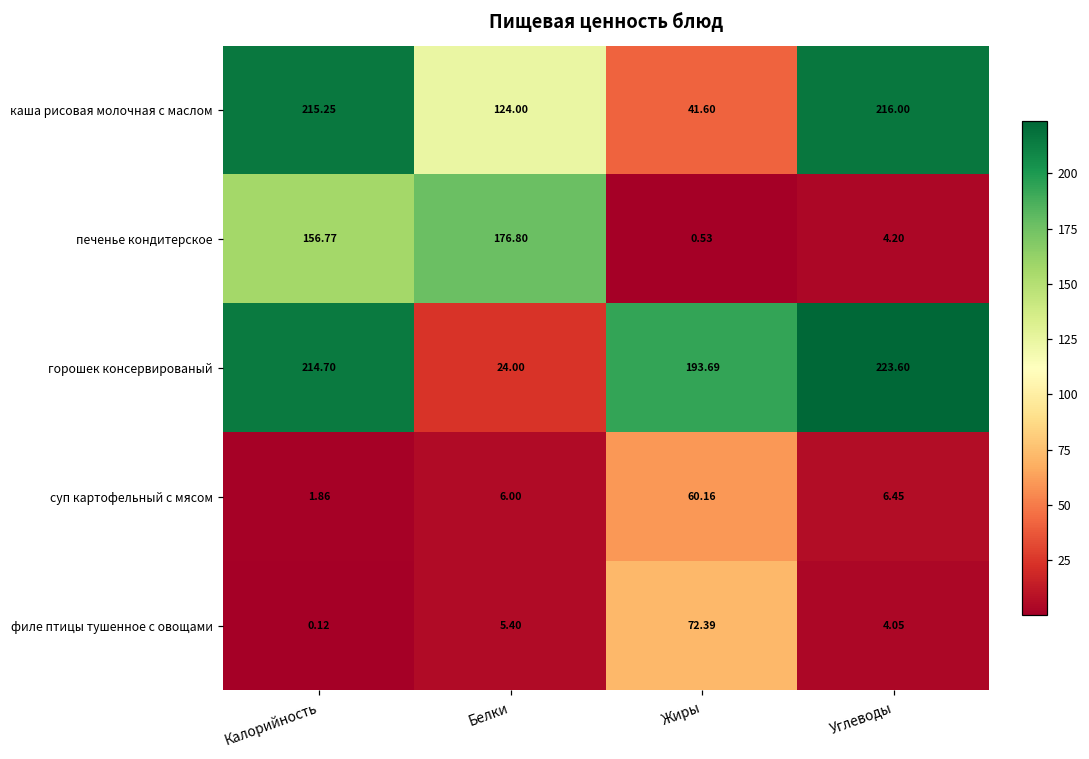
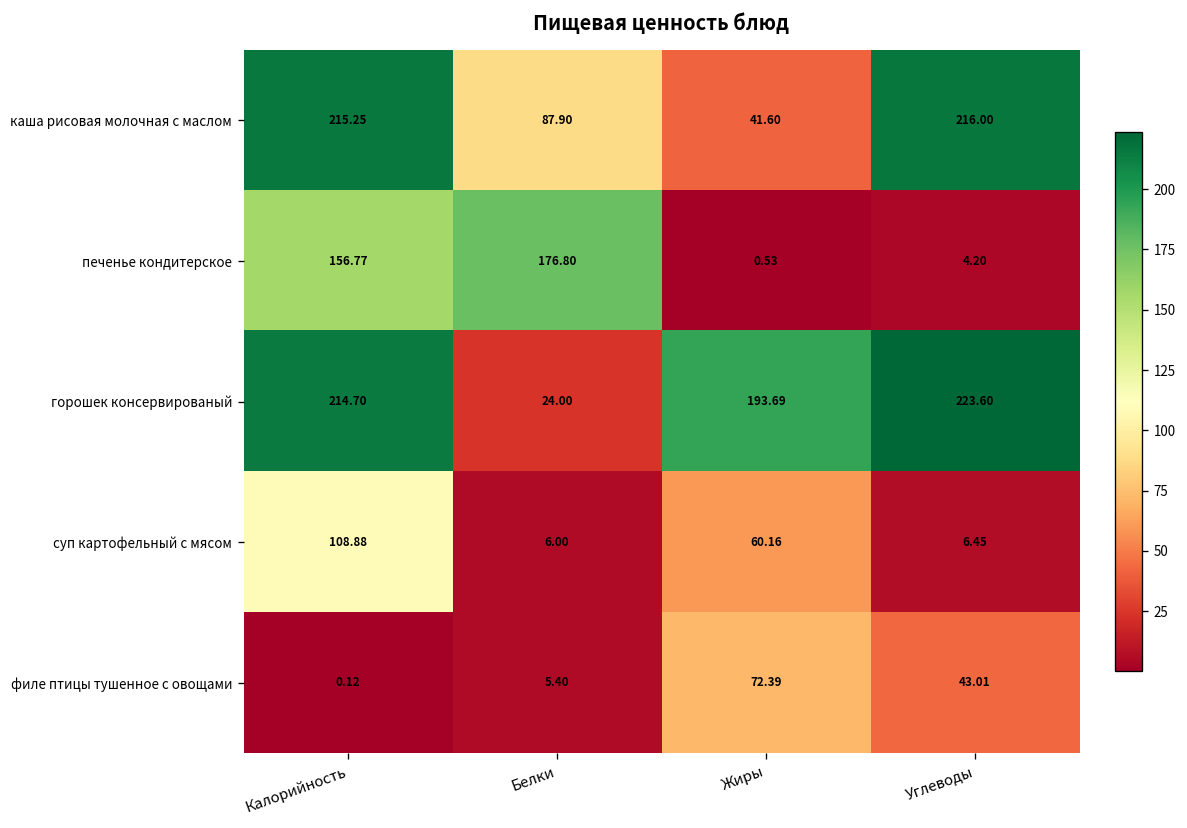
каша рисовая молочная с маслом, Белки: 124.00 -> 87.90
суп картофельный с мясом, Калорийность: 1.86 -> 108.88
филе птицы тушенное с овощами, Углеводы: 4.05 -> 43.01
